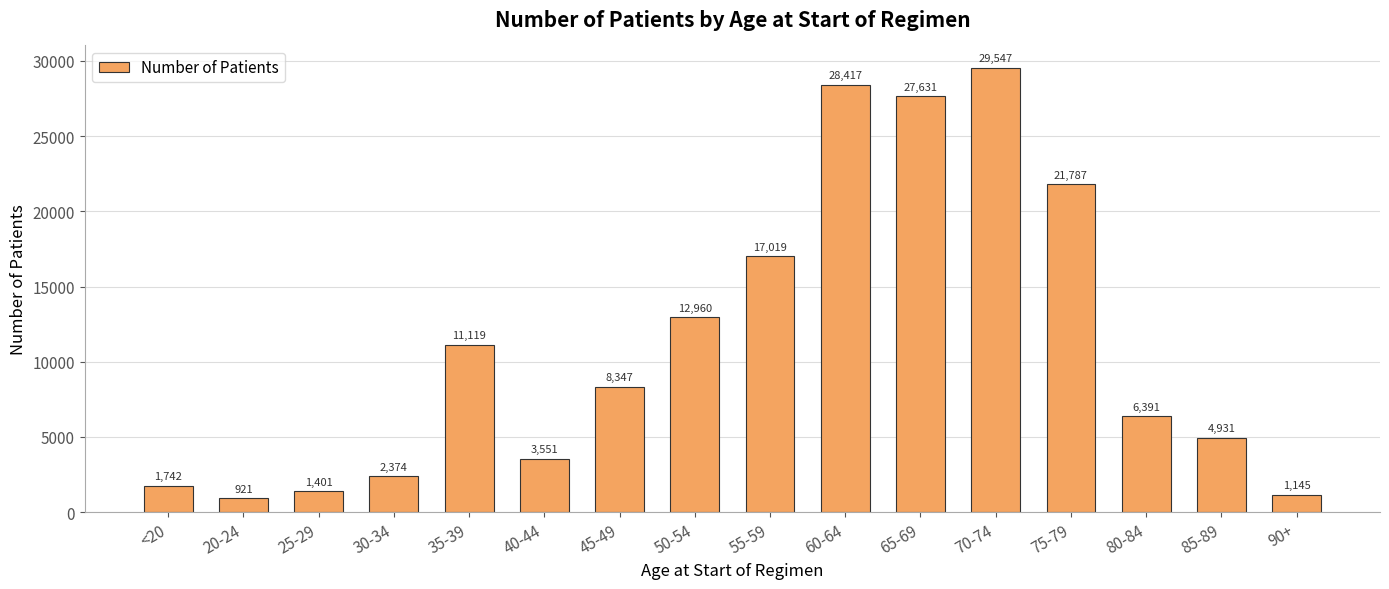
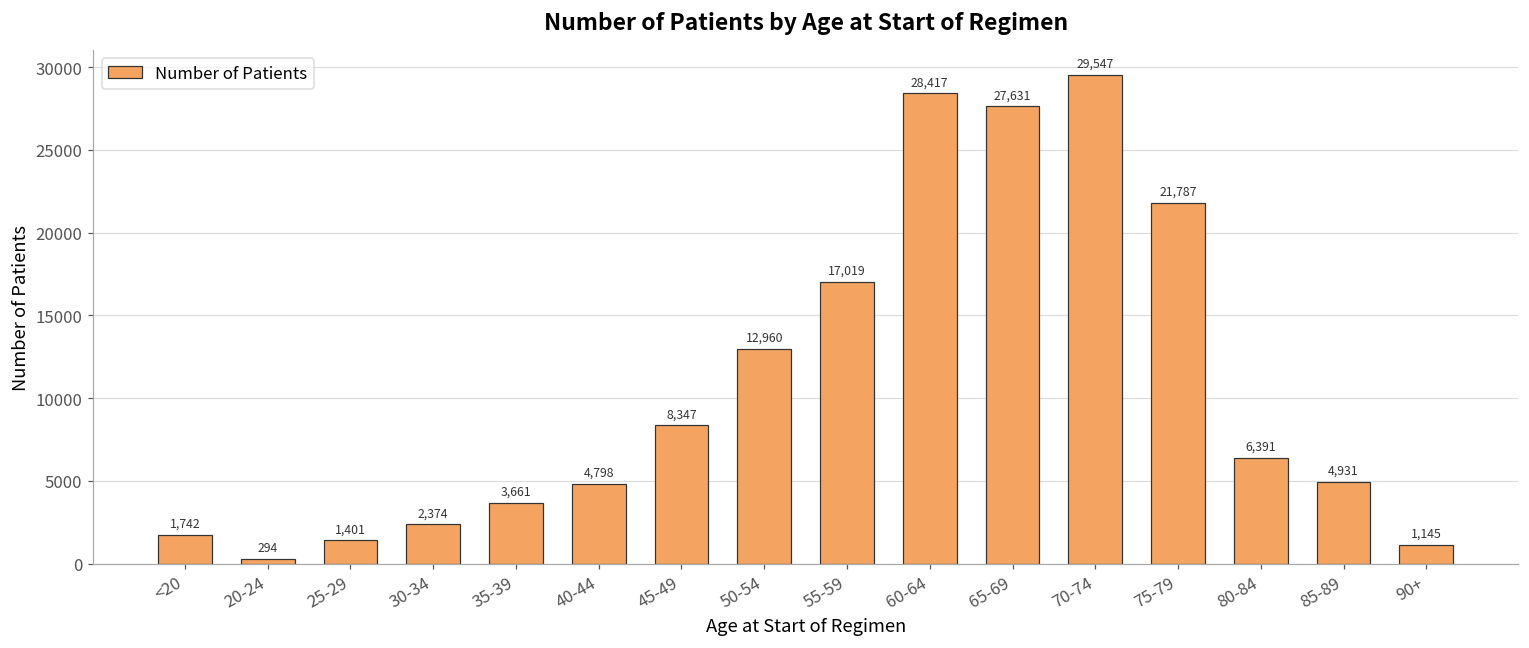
20-24: 921 -> 294
35-39: 11,119 -> 3,661
40-44: 3,551 -> 4,798
